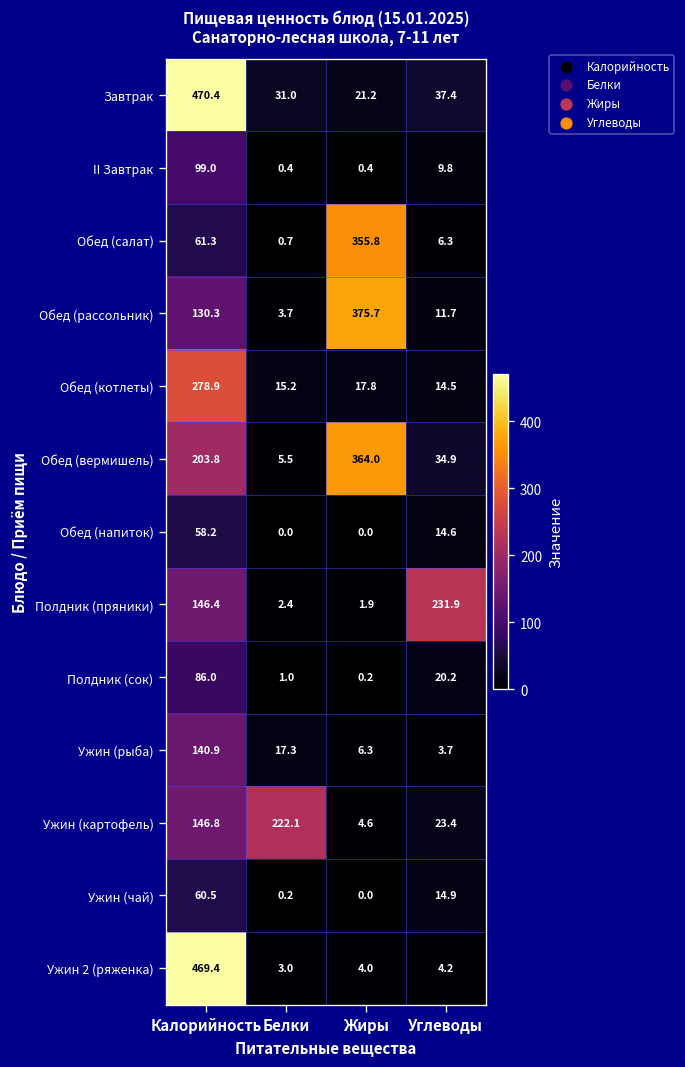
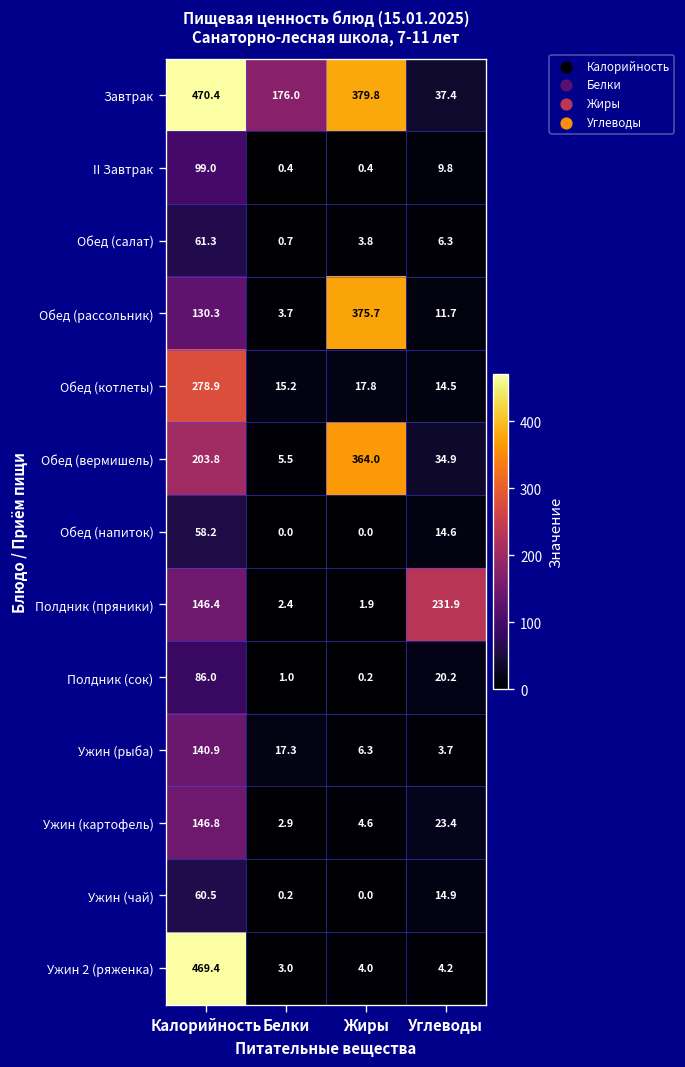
Завтрак, Белки: 31.0 -> 176.0
Завтрак, Жиры: 21.2 -> 379.8
Обед (салат), Жиры: 355.8 -> 3.8
Ужин (картофель), Белки: 222.1 -> 2.9
